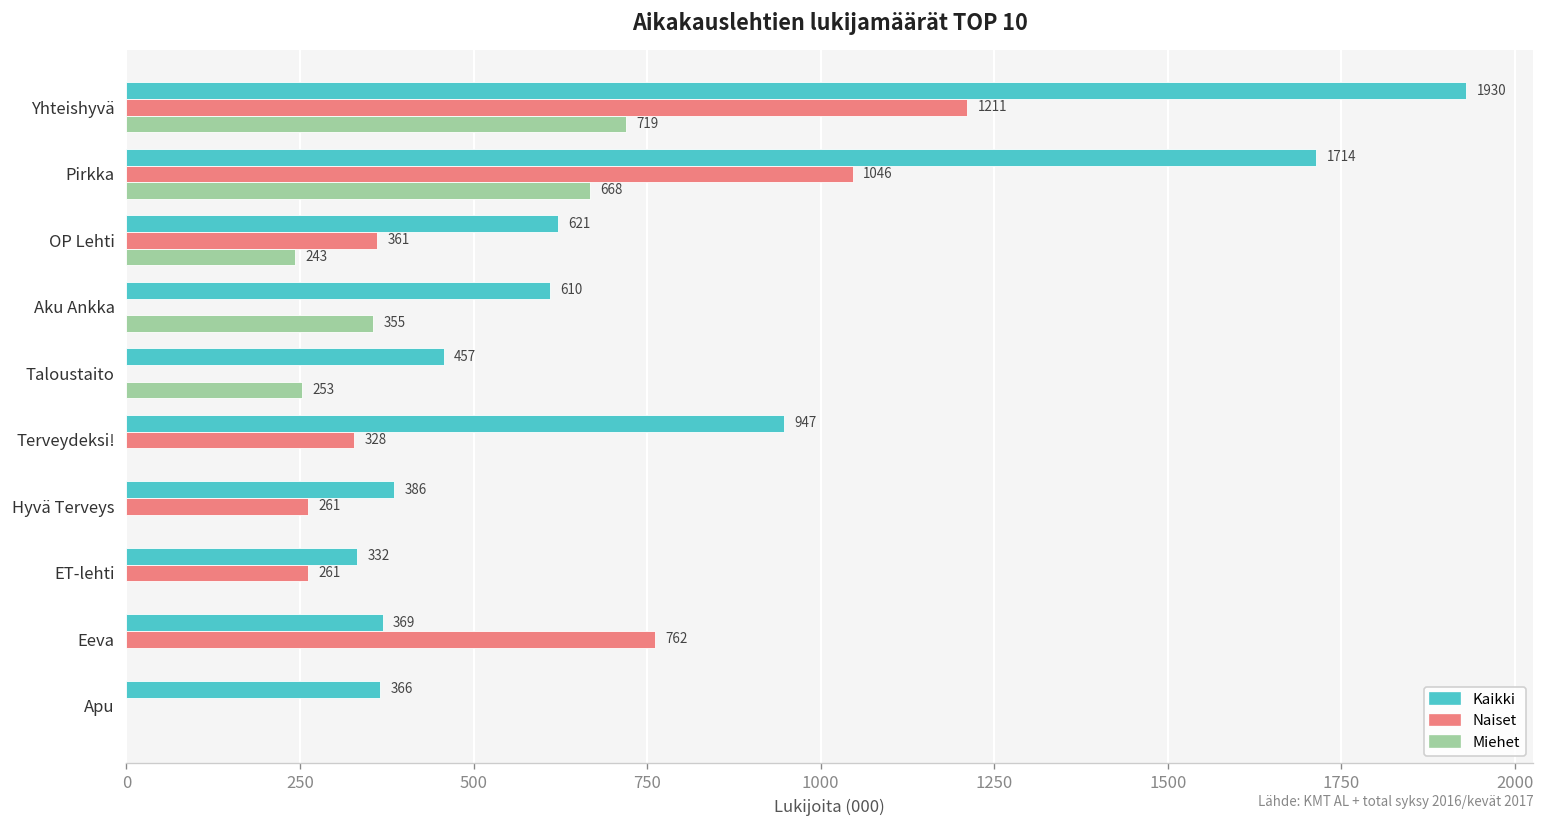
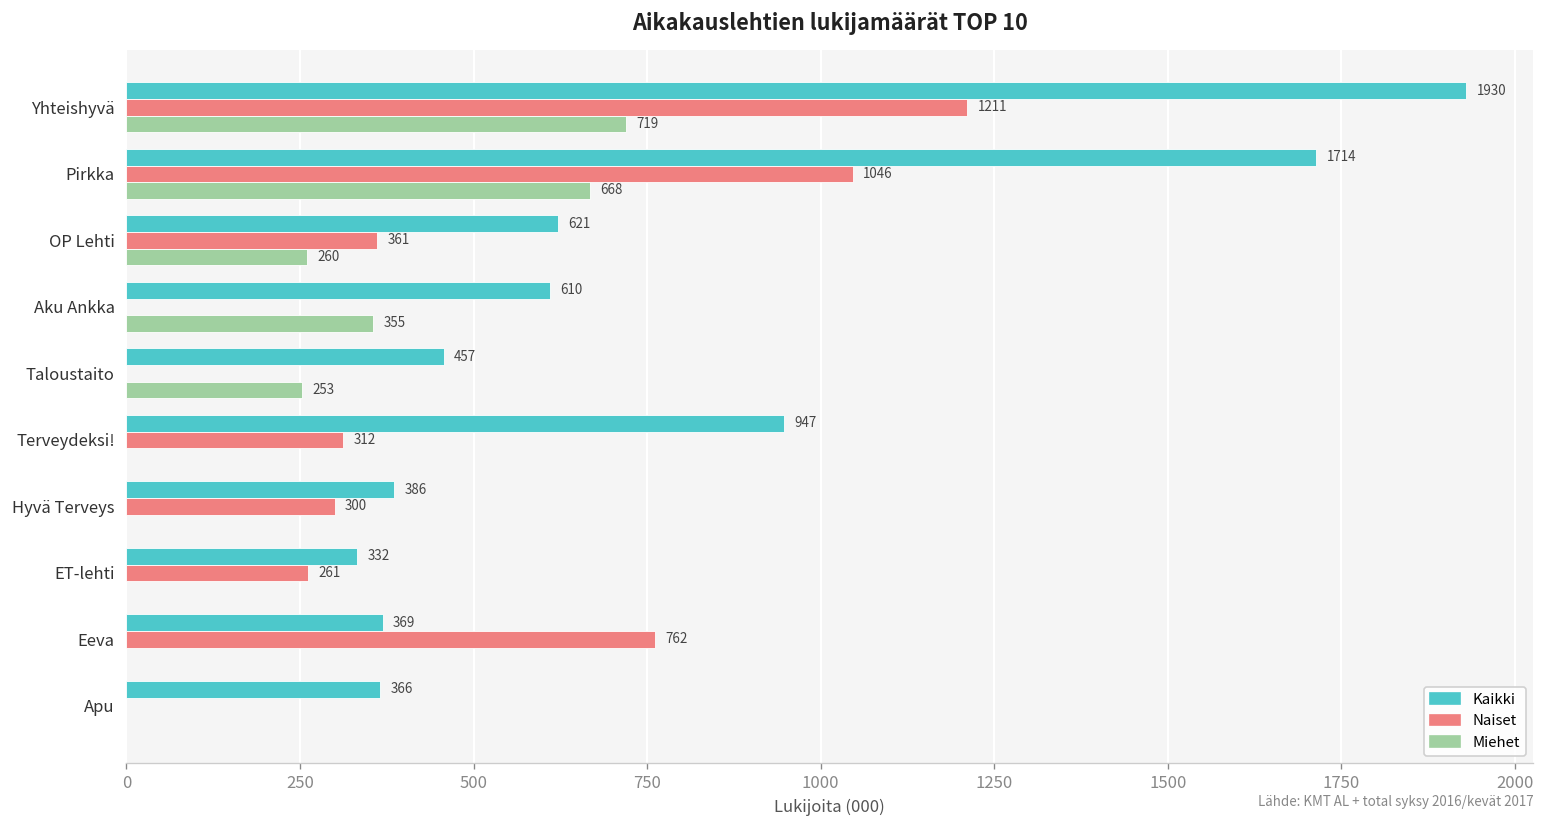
Miehet, OP Lehti: 243 -> 260
Naiset, Terveydeksi!: 328 -> 312
Naiset, Hyvä Terveys: 261 -> 300
